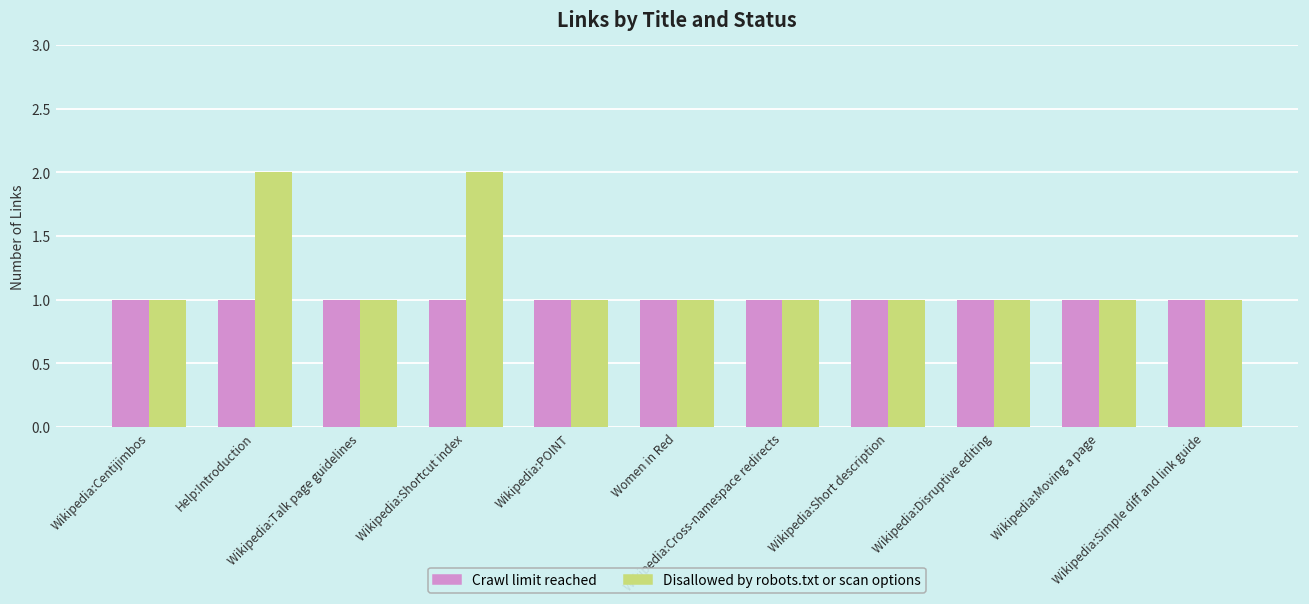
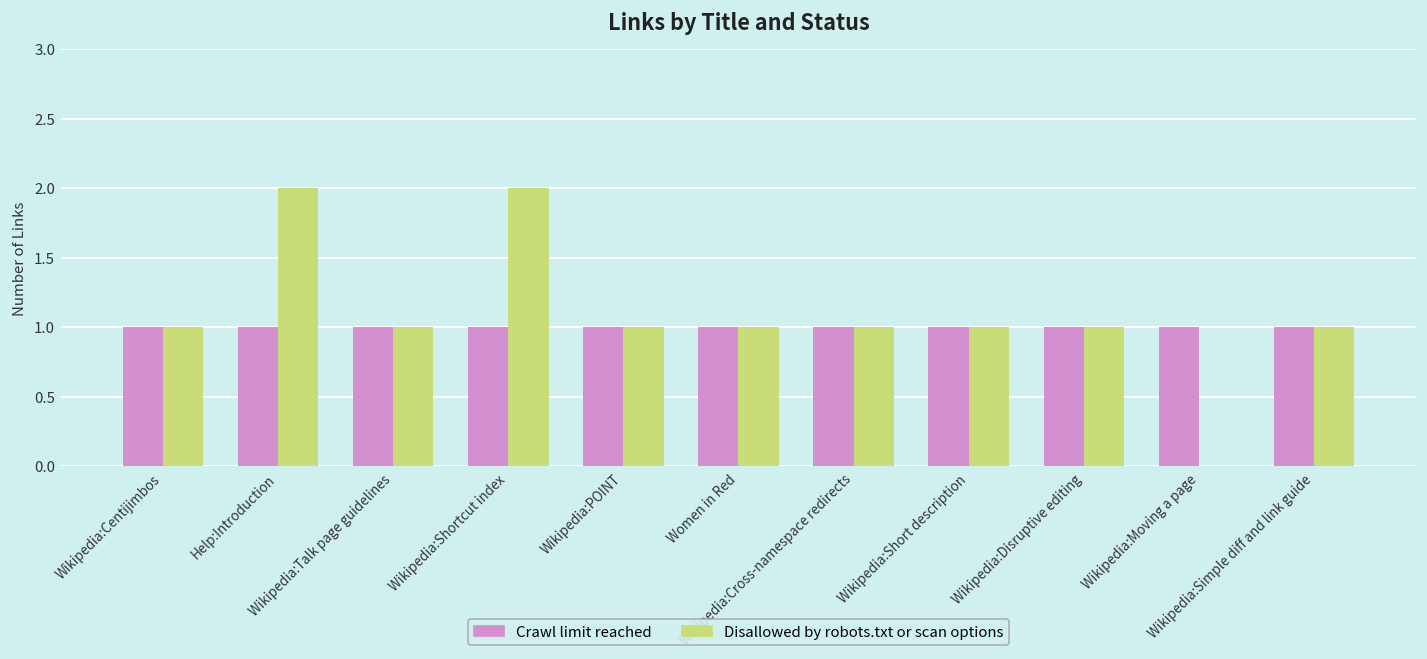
Disallowed by robots.txt or scan options, Wikipedia:Moving a page: 1 -> 0
